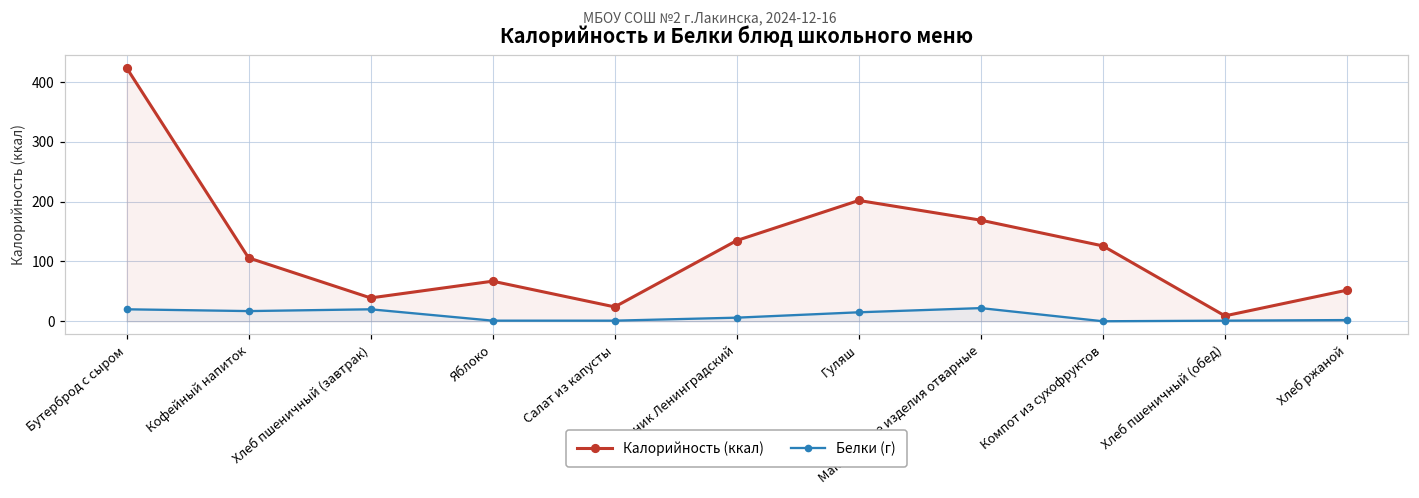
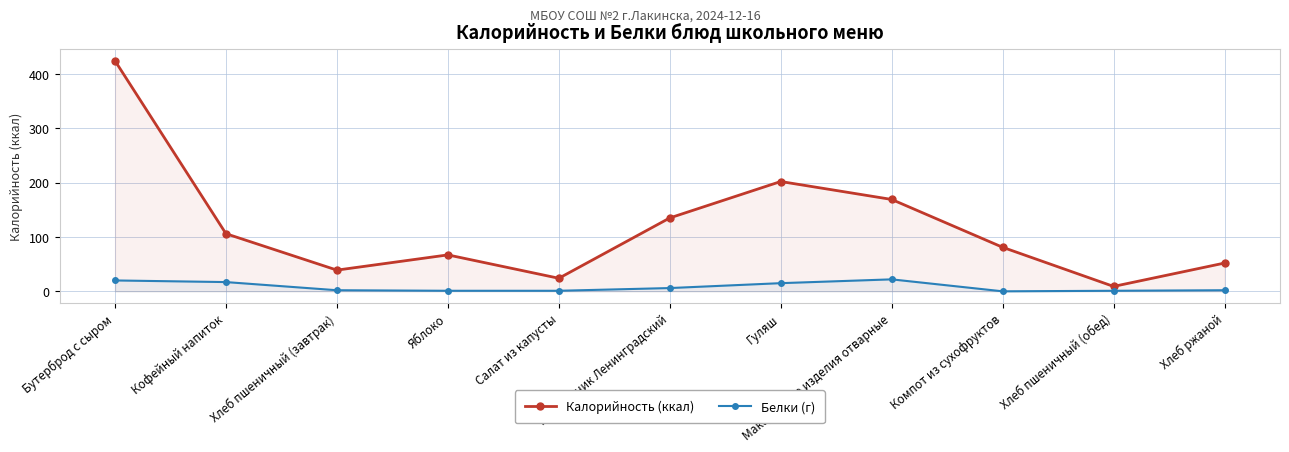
Белки (г), Хлеб пшеничный (завтрак): 20 -> 0
Калорийность (ккал), Компот из сухофруктов: 130 -> 80
